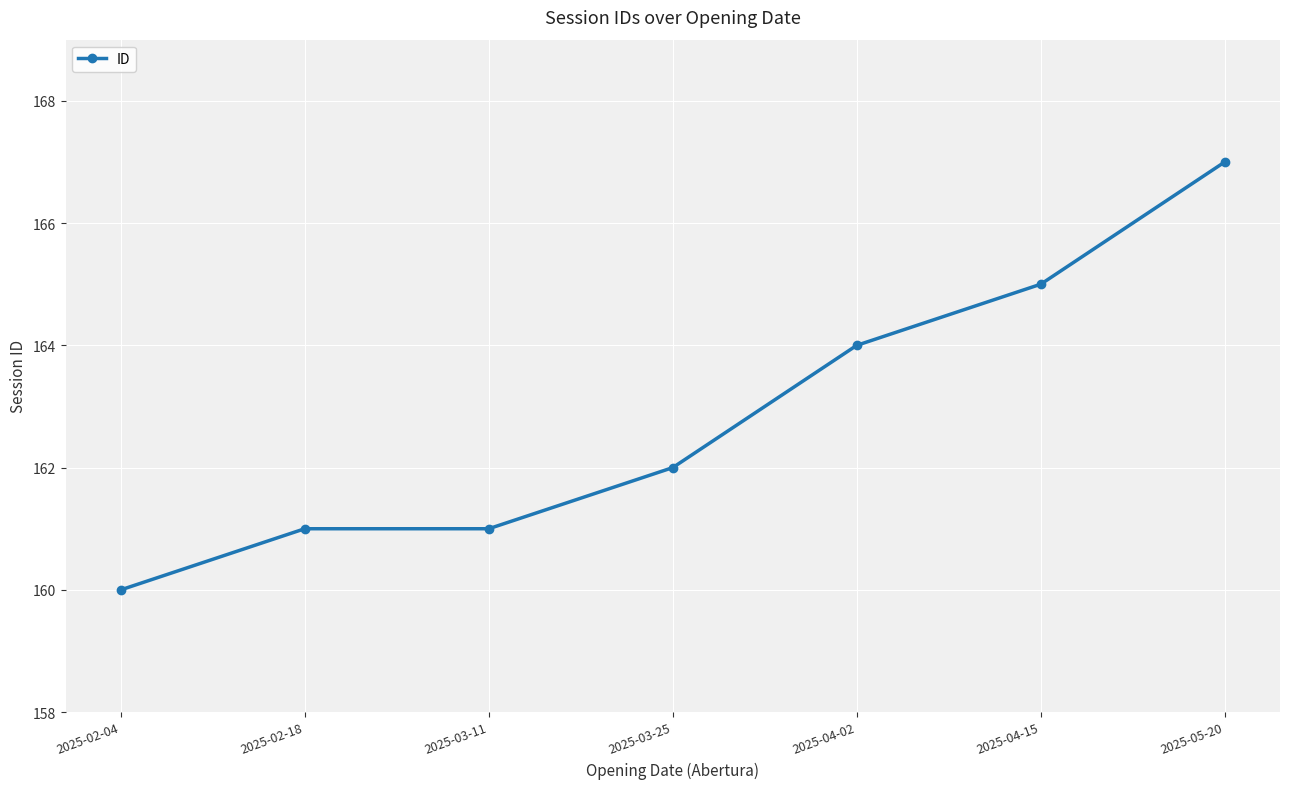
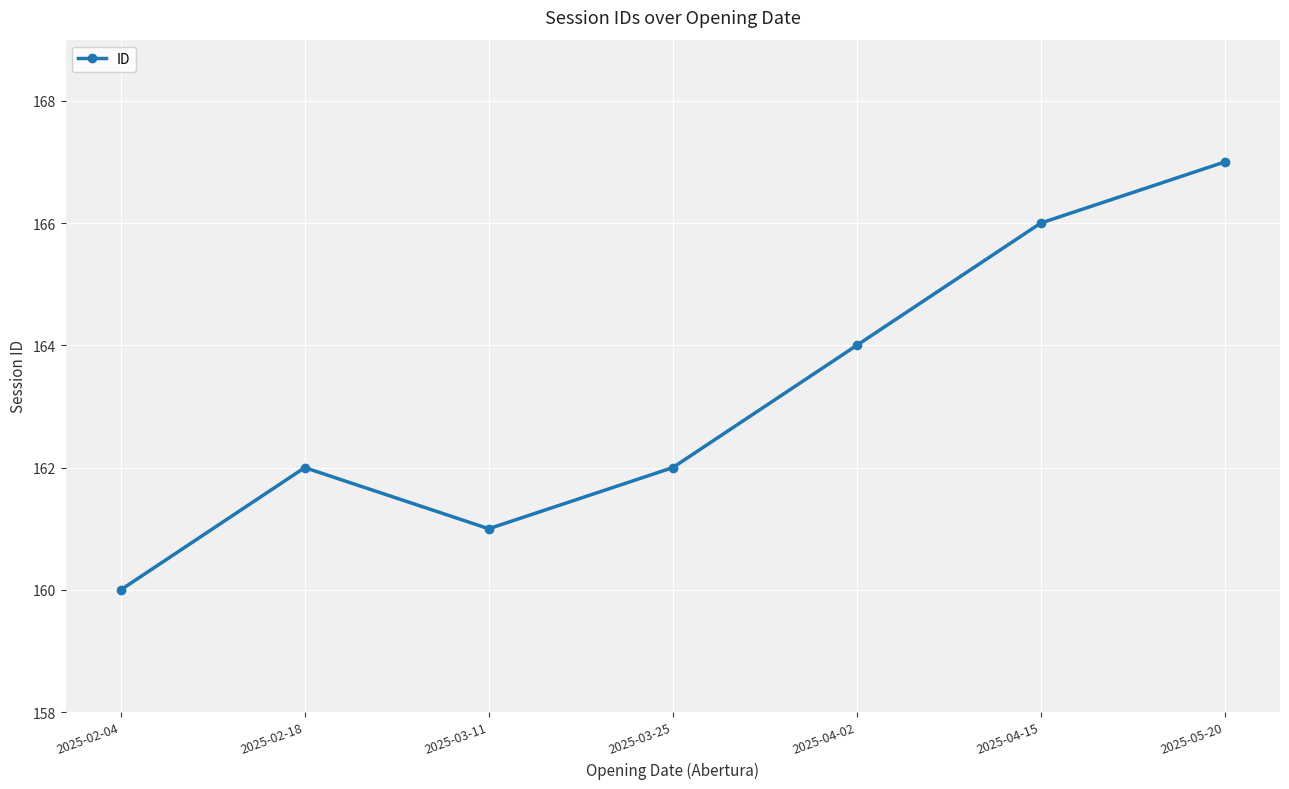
2025-02-18: 161 -> 162
2025-04-15: 165 -> 166
